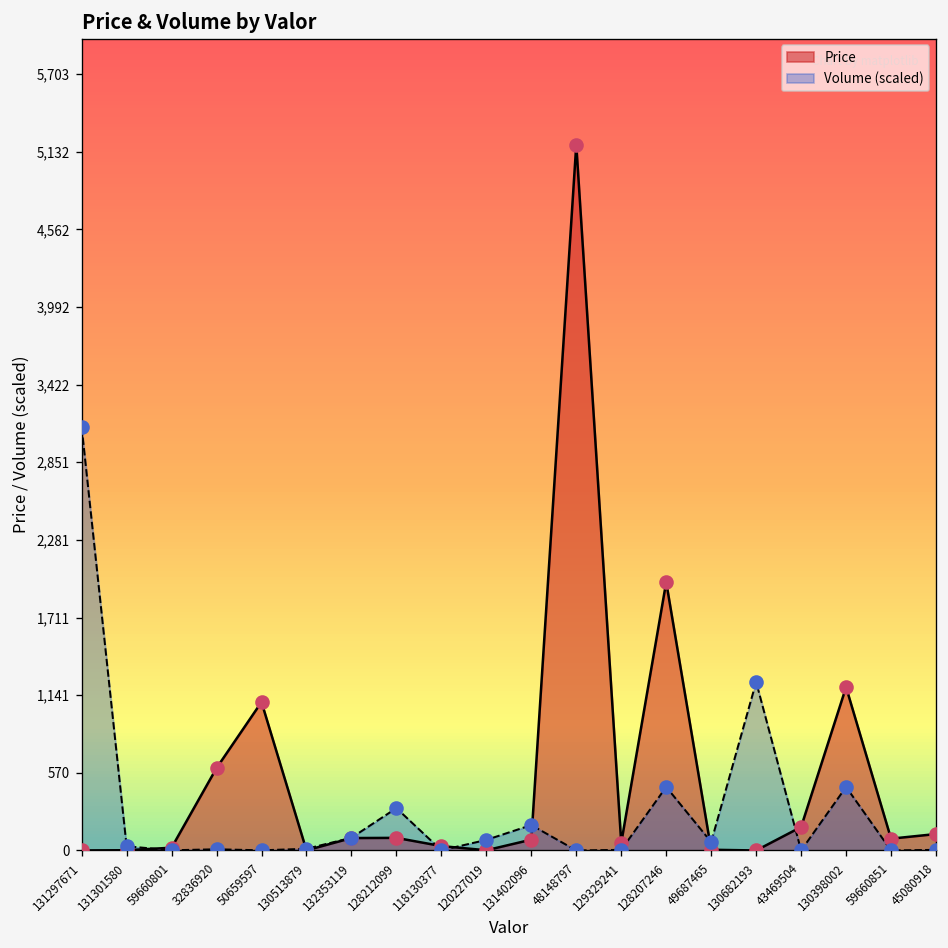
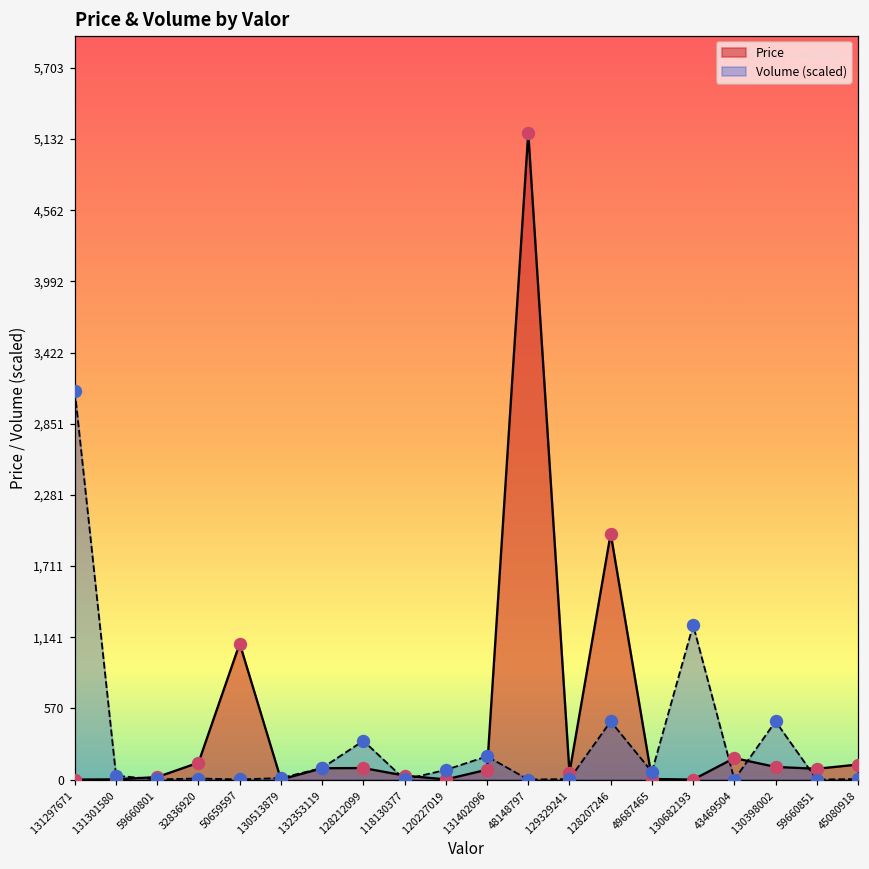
Price, 32836920: 610 -> 140
Price, 130398002: 1,200 -> 100
